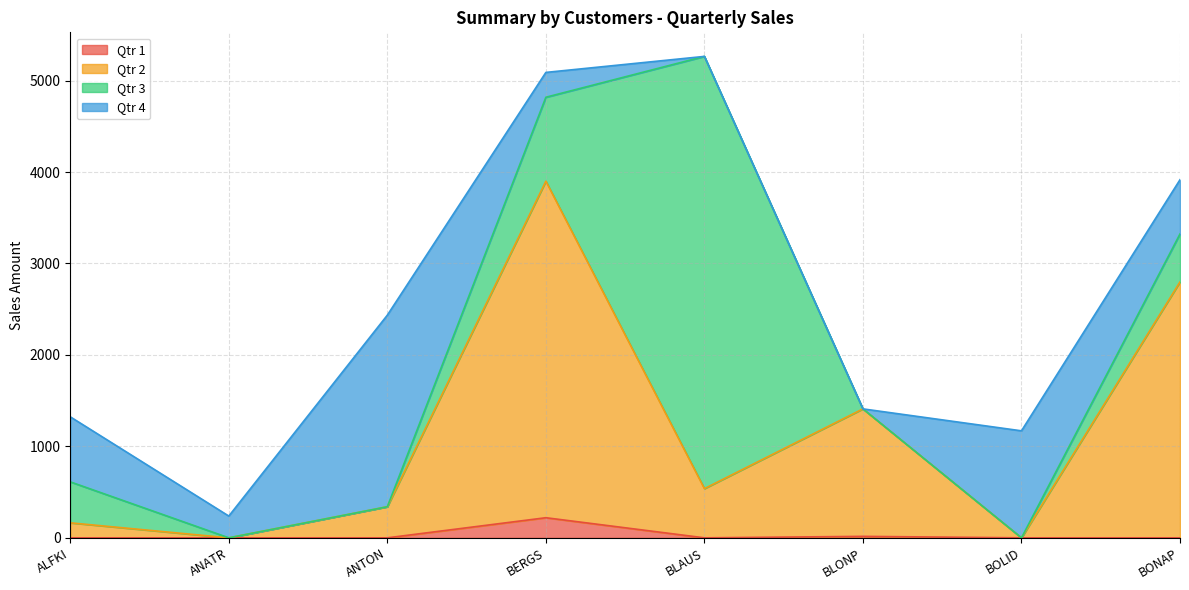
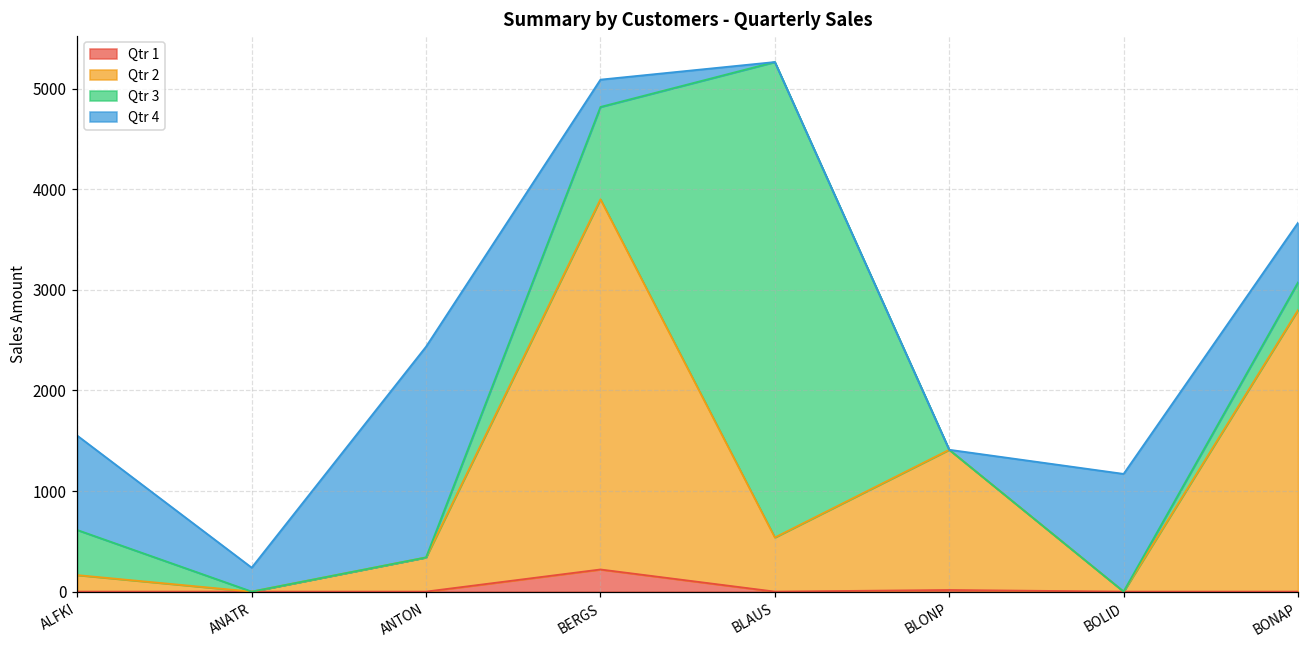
Qtr 4, ALFKI: 700 -> 900
Qtr 3, BONAP: 500 -> 300
